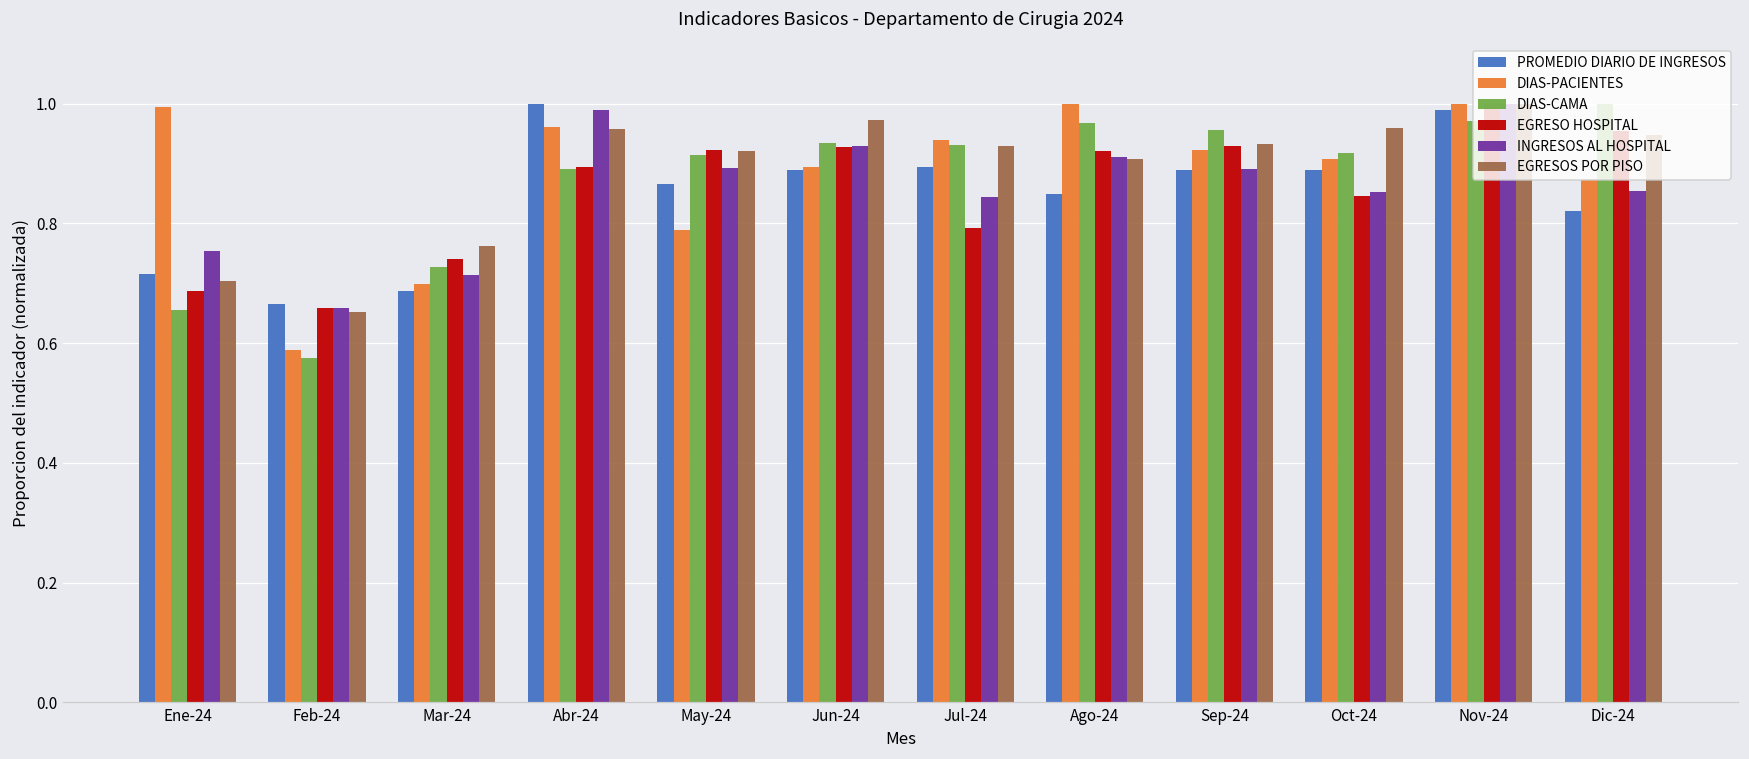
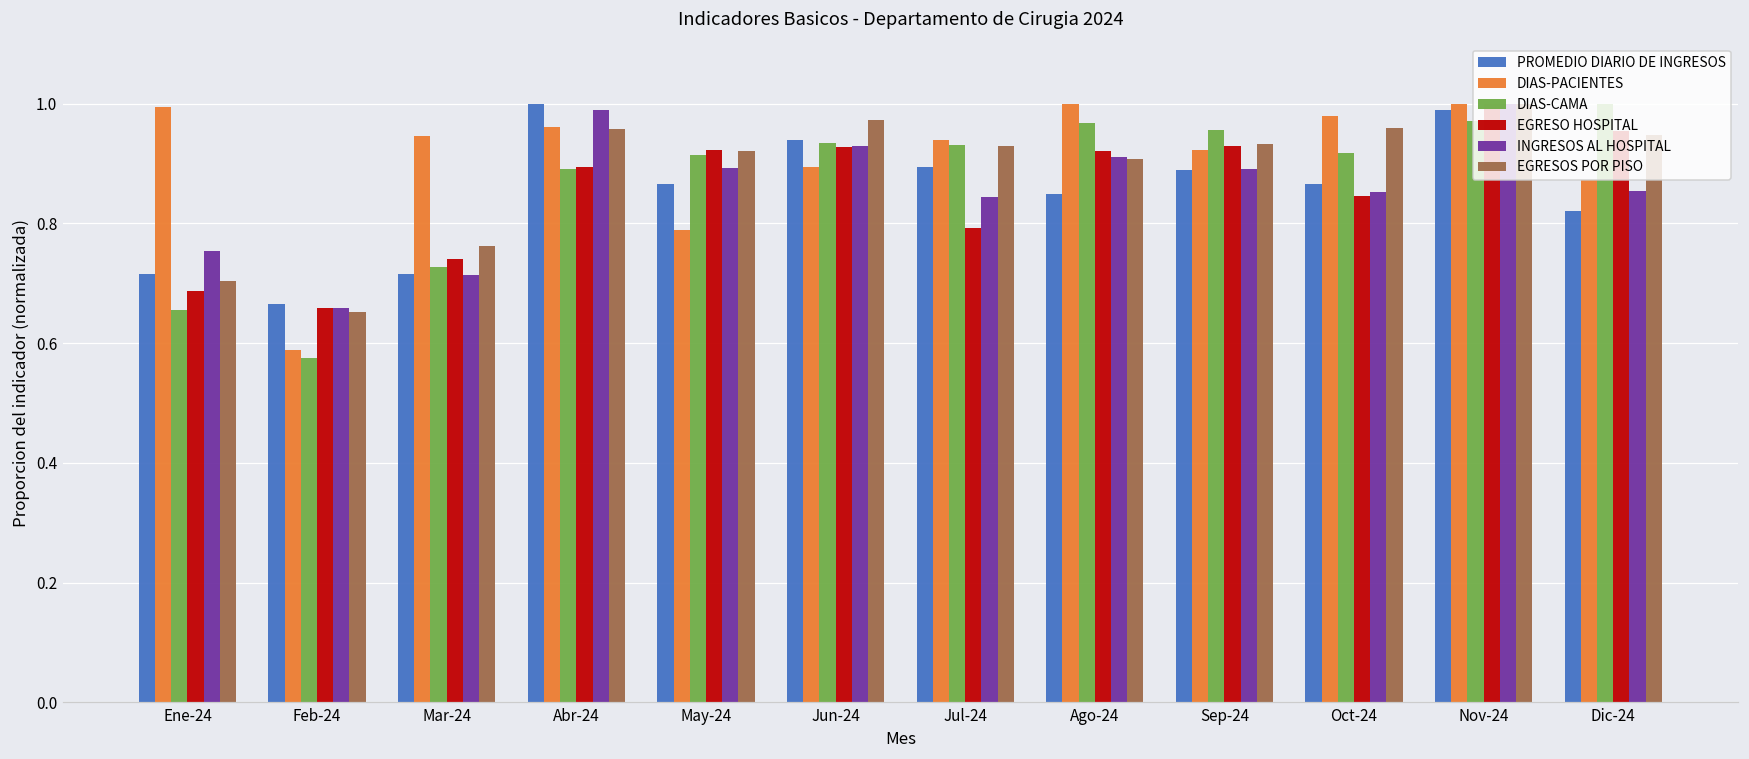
PROMEDIO DIARIO DE INGRESOS, Mar-24: 0.69 -> 0.72
DIAS-PACIENTES, Mar-24: 0.70 -> 0.95
PROMEDIO DIARIO DE INGRESOS, Jun-24: 0.89 -> 0.94
PROMEDIO DIARIO DE INGRESOS, Oct-24: 0.89 -> 0.87
DIAS-PACIENTES, Oct-24: 0.91 -> 0.98
